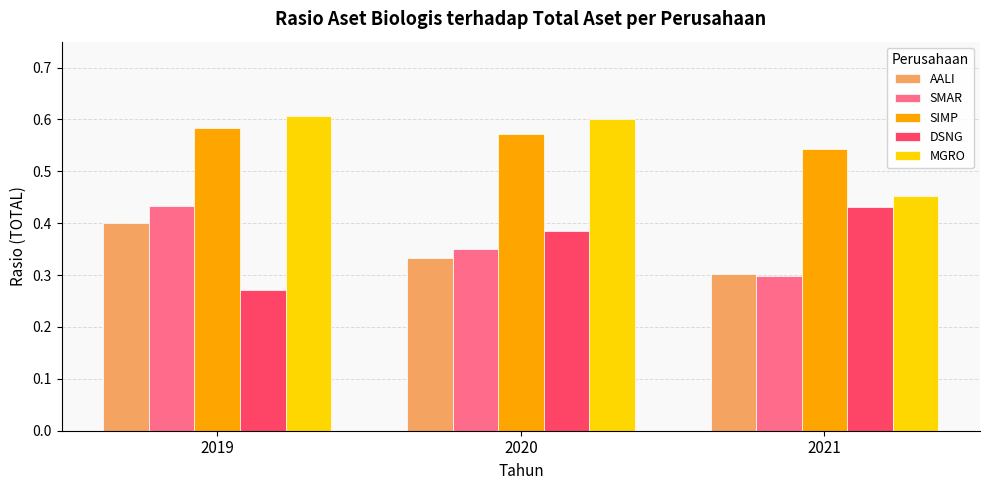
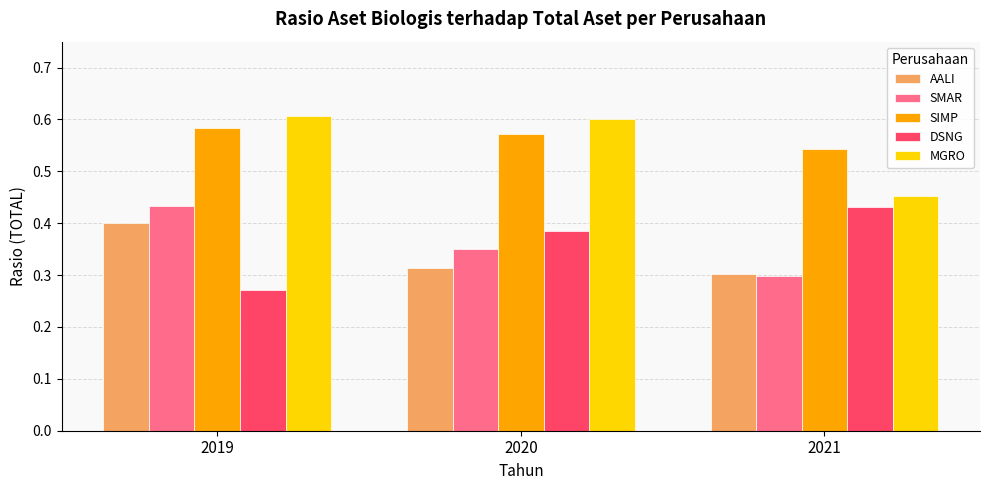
AALI, 2020: 0.33 -> 0.31
